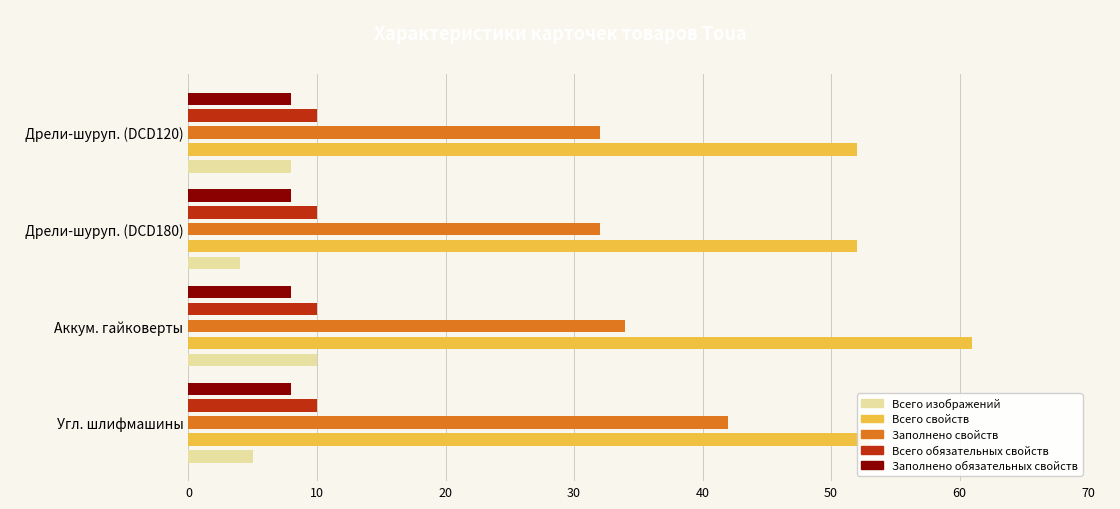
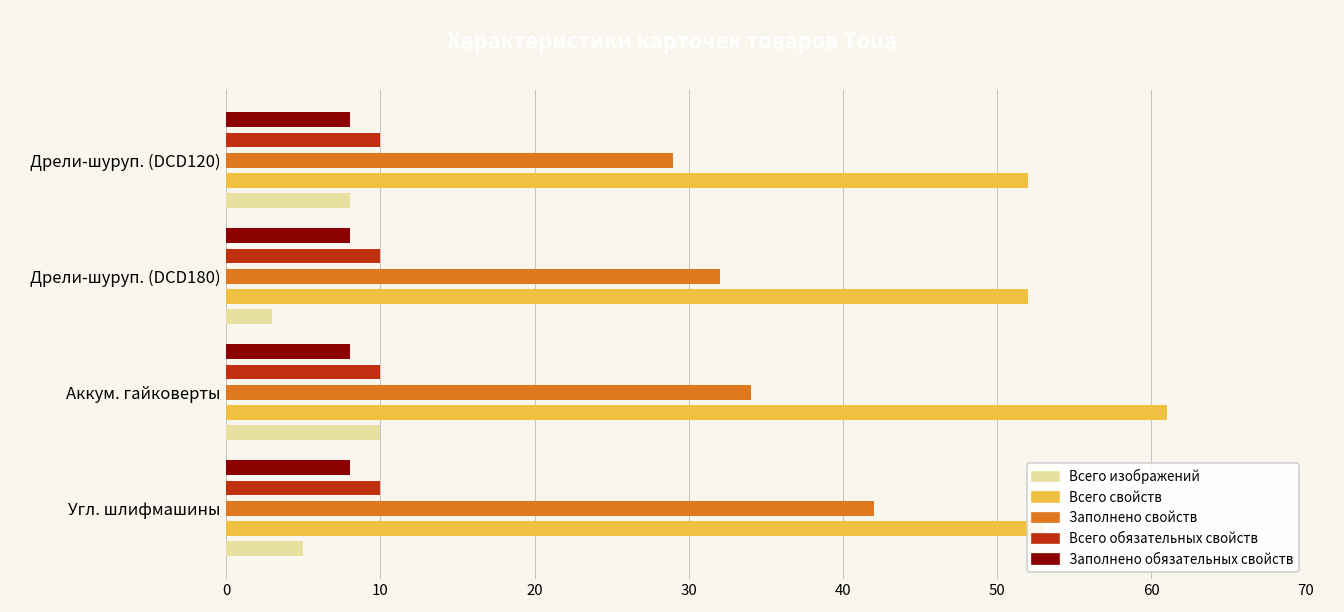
Заполнено свойств, Дрели-шуруп. (DCD120): 32 -> 29
Всего изображений, Дрели-шуруп. (DCD180): 4 -> 3
